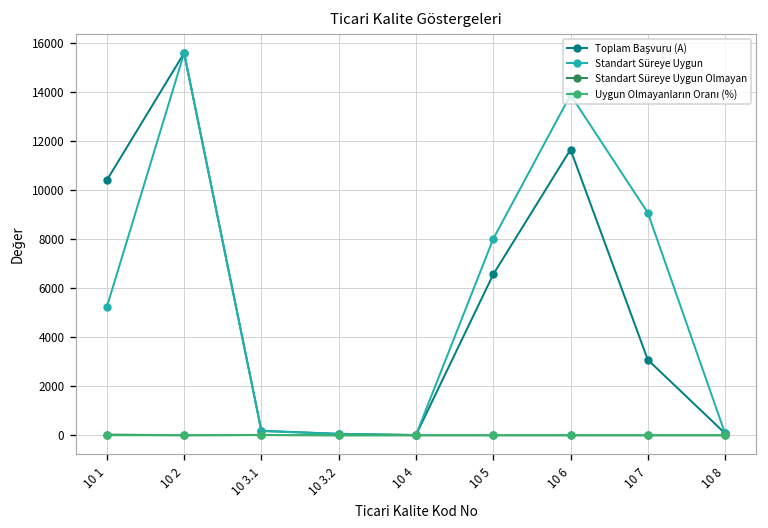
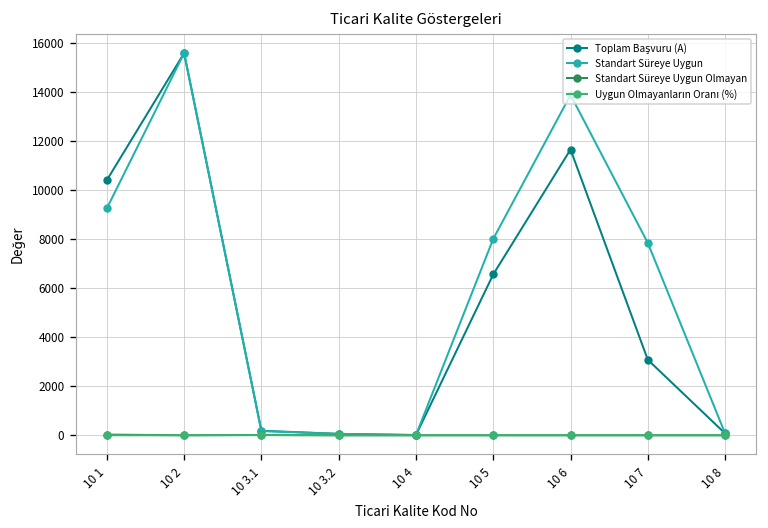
Standart Süreye Uygun, 10 1: 5200 -> 9300
Standart Süreye Uygun, 10 7: 9100 -> 7800
